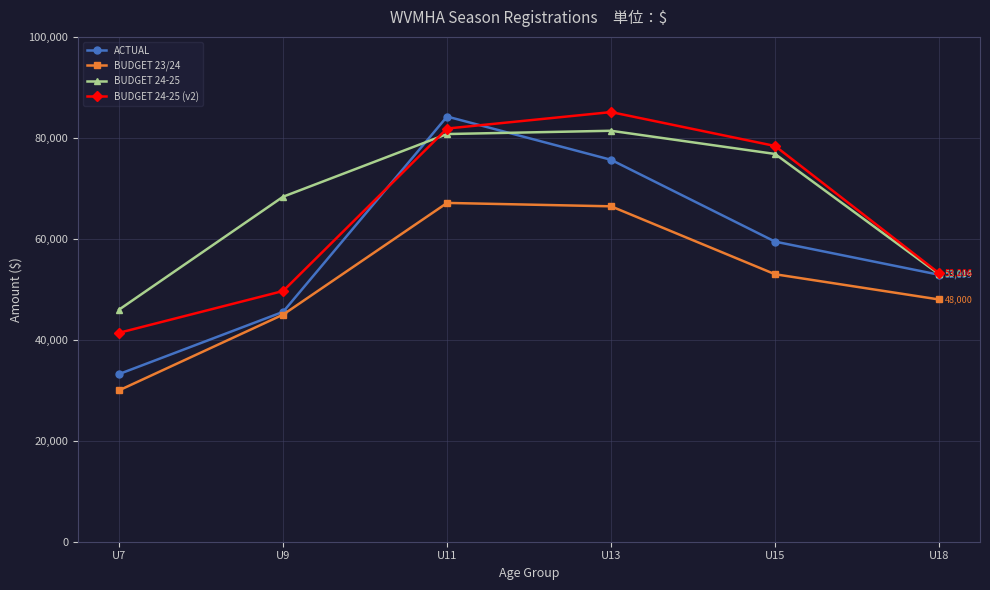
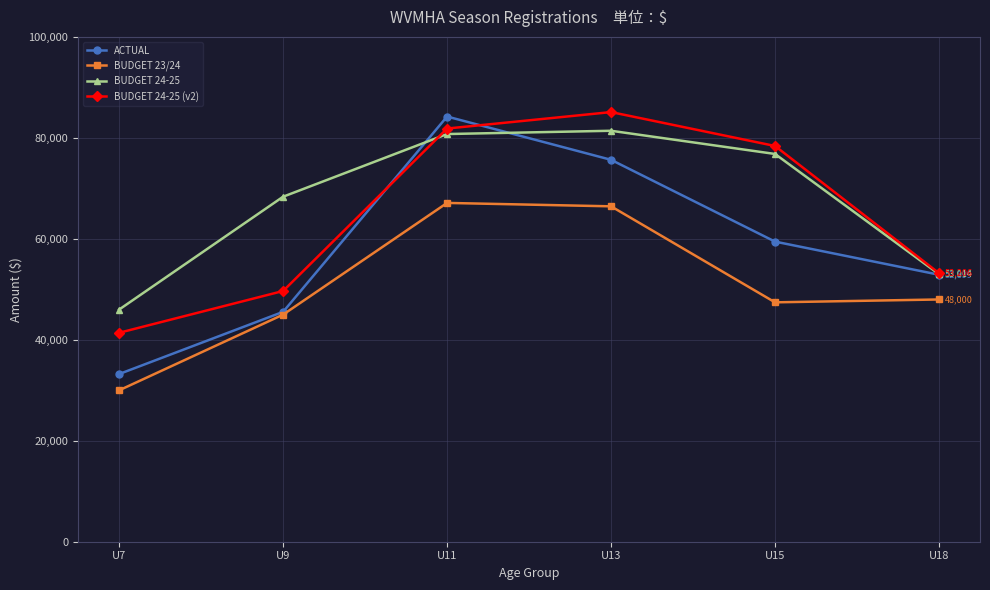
BUDGET 23/24, U15: 53,000 -> 47,000
